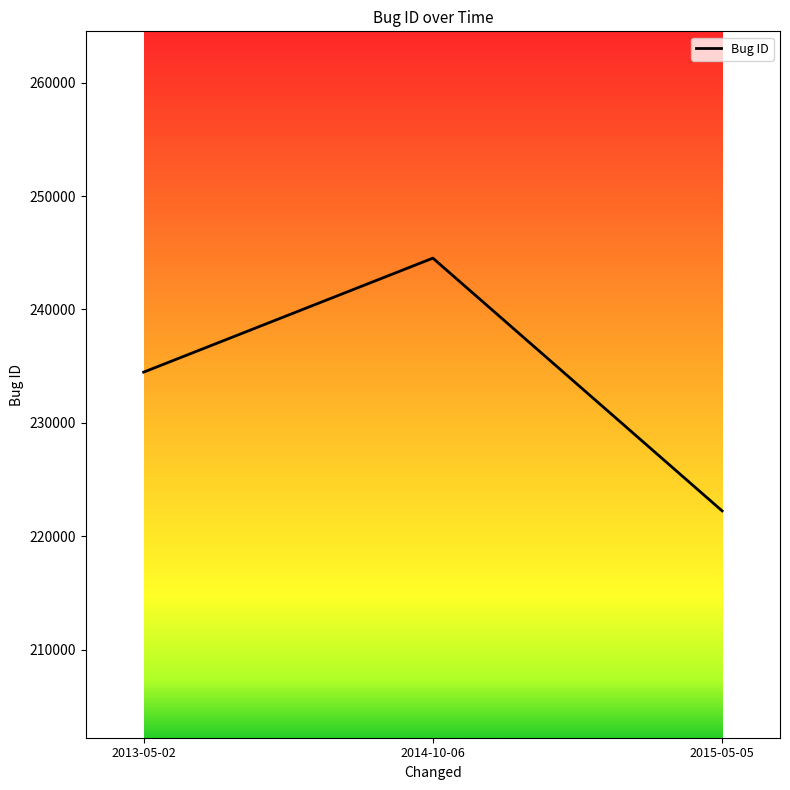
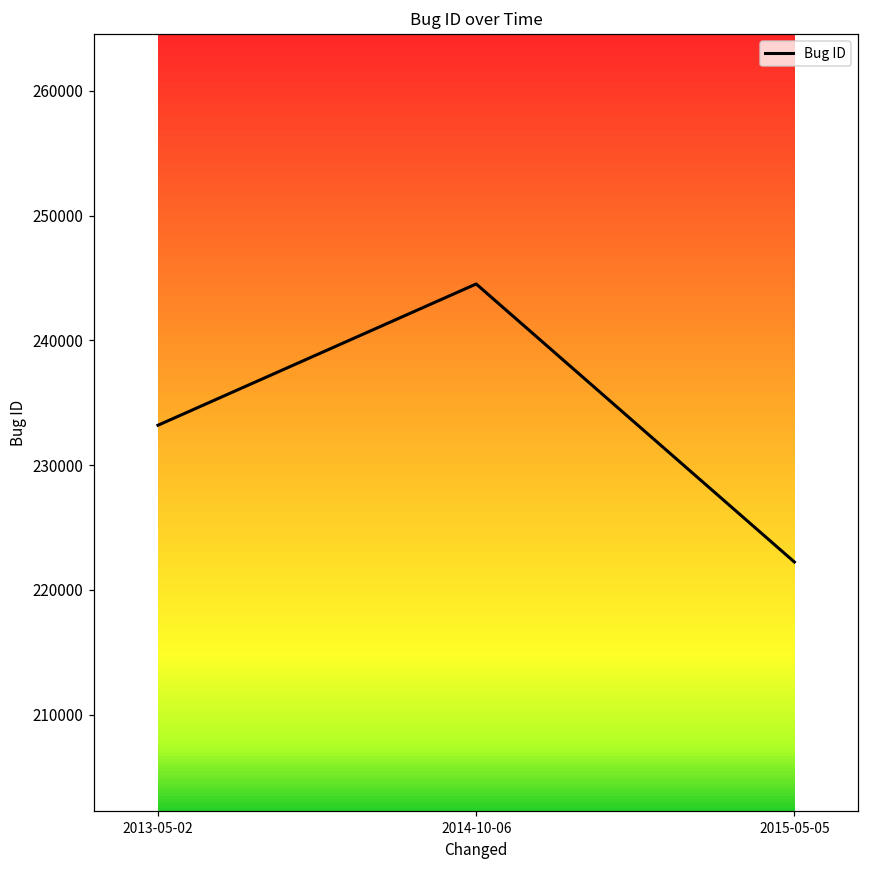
2013-05-02: 234500 -> 233200
